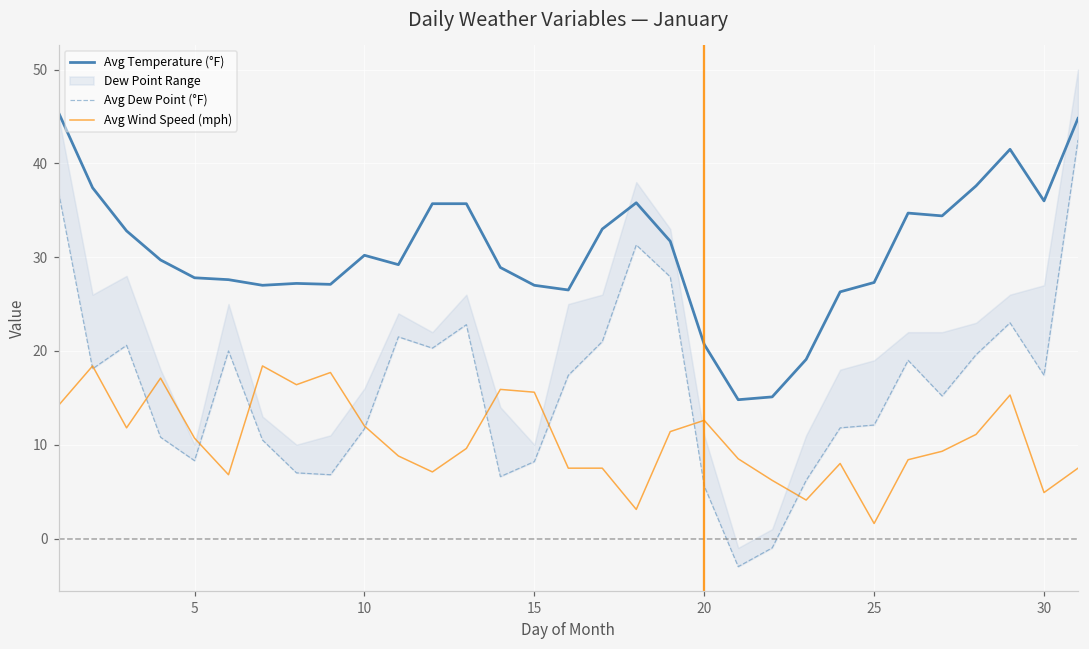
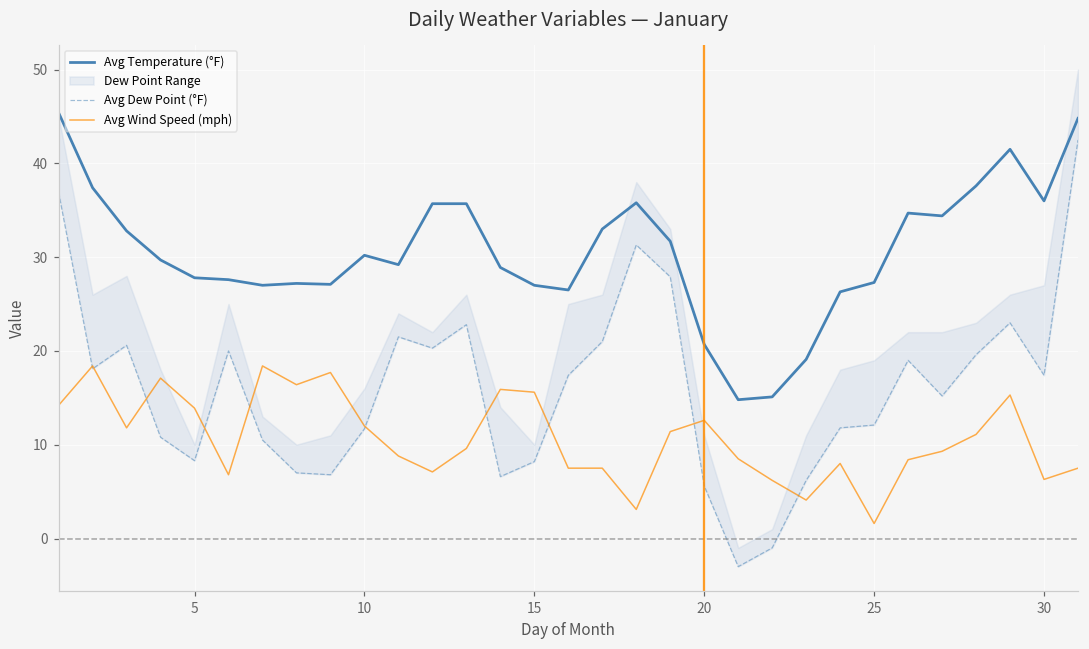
Avg Wind Speed (mph), 5: 11 -> 14
Avg Wind Speed (mph), 30: 5 -> 6
